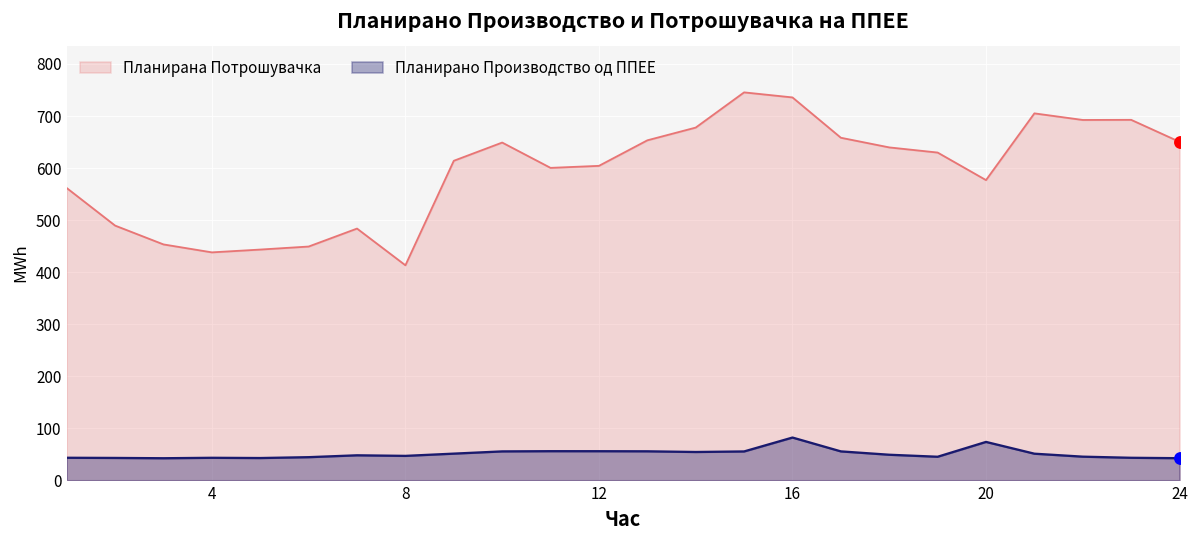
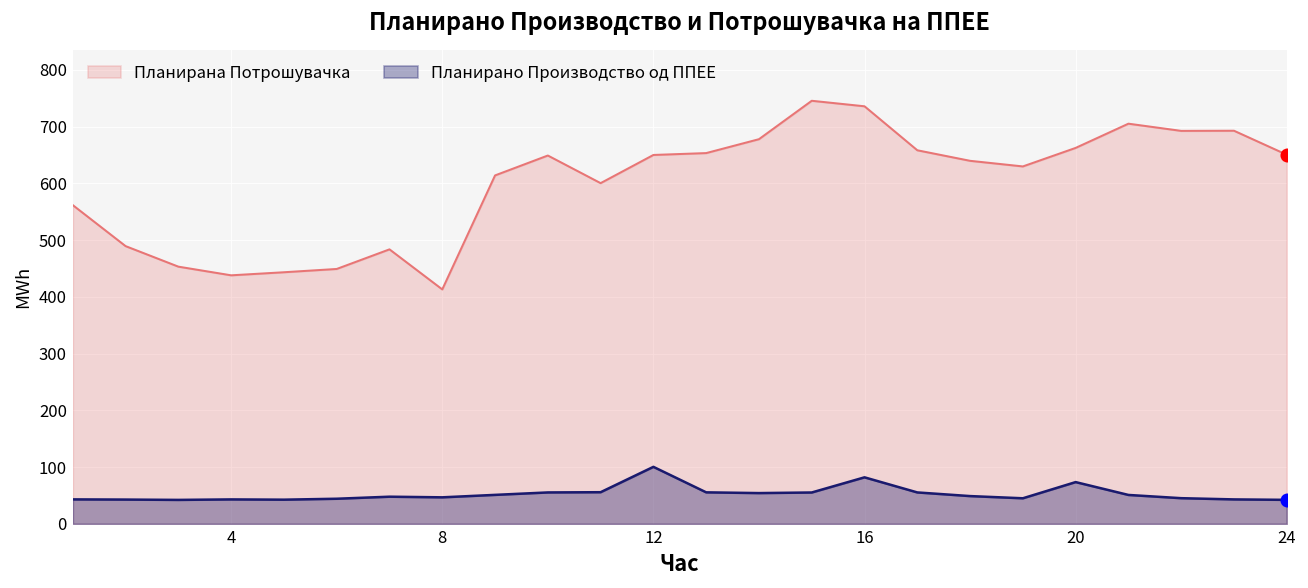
Планирана Потрошувачка, 12: 600 -> 650
Планирано Производство од ППЕЕ, 12: 60 -> 100
Планирана Потрошувачка, 20: 580 -> 660
